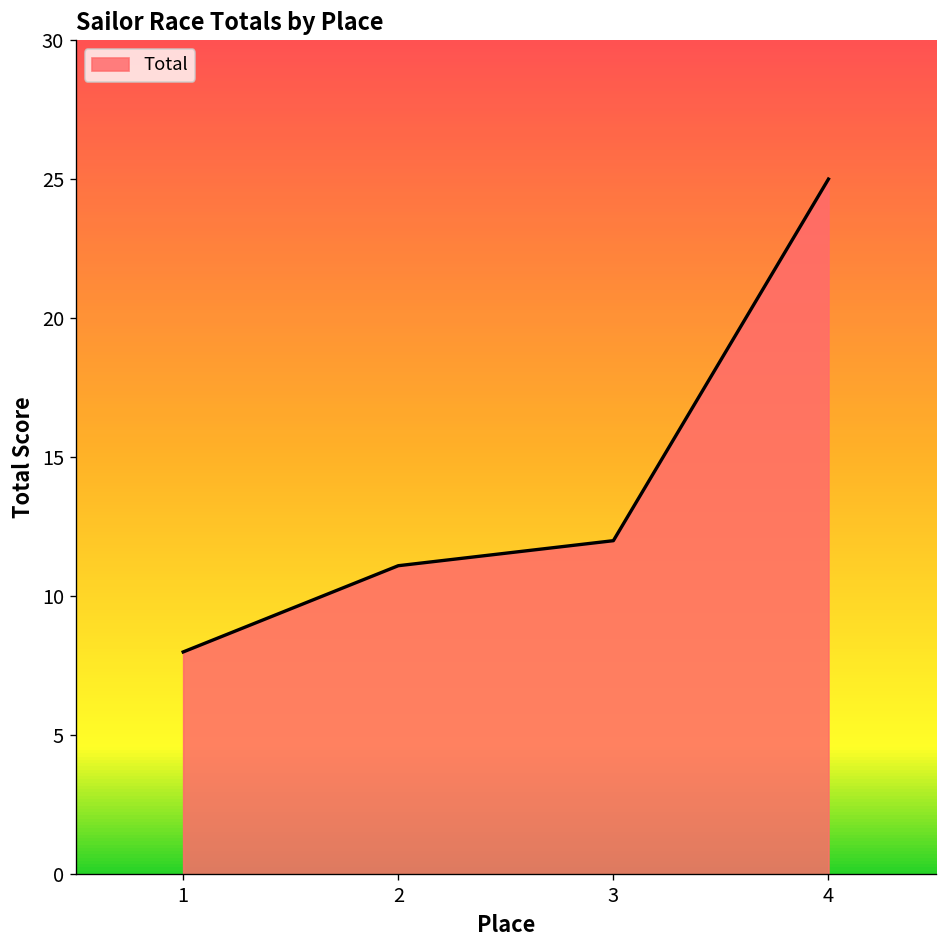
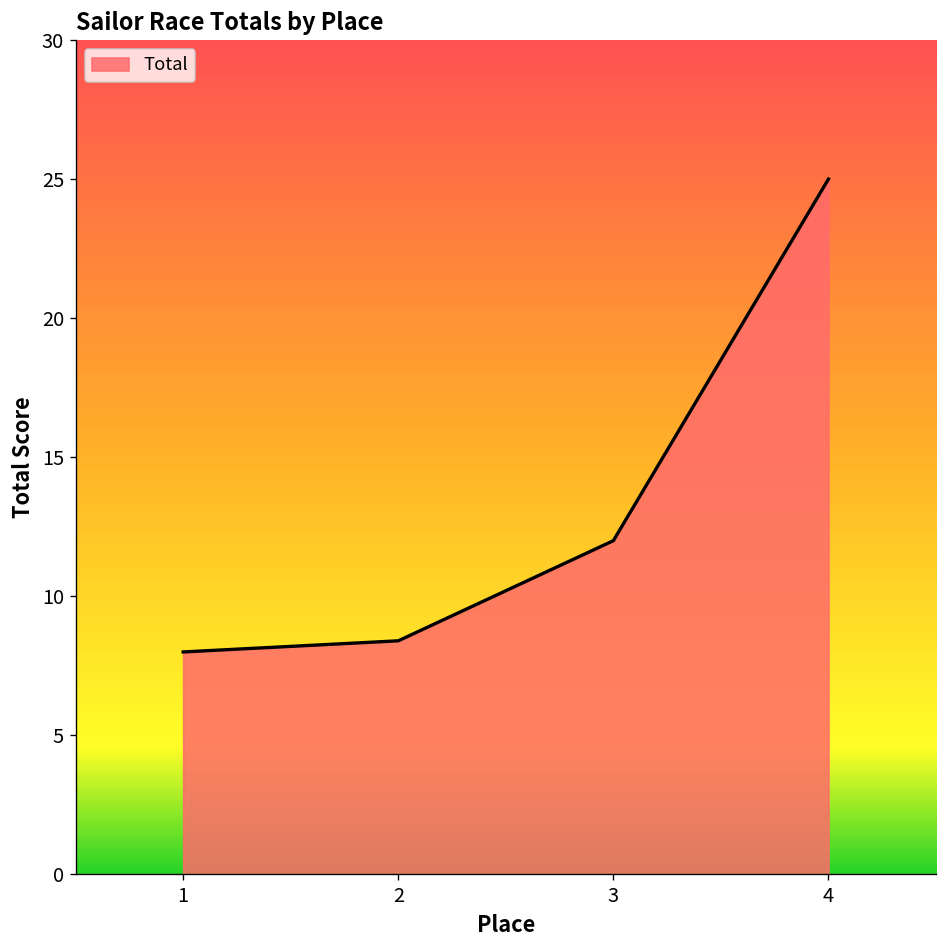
2: 11.1 -> 8.4
